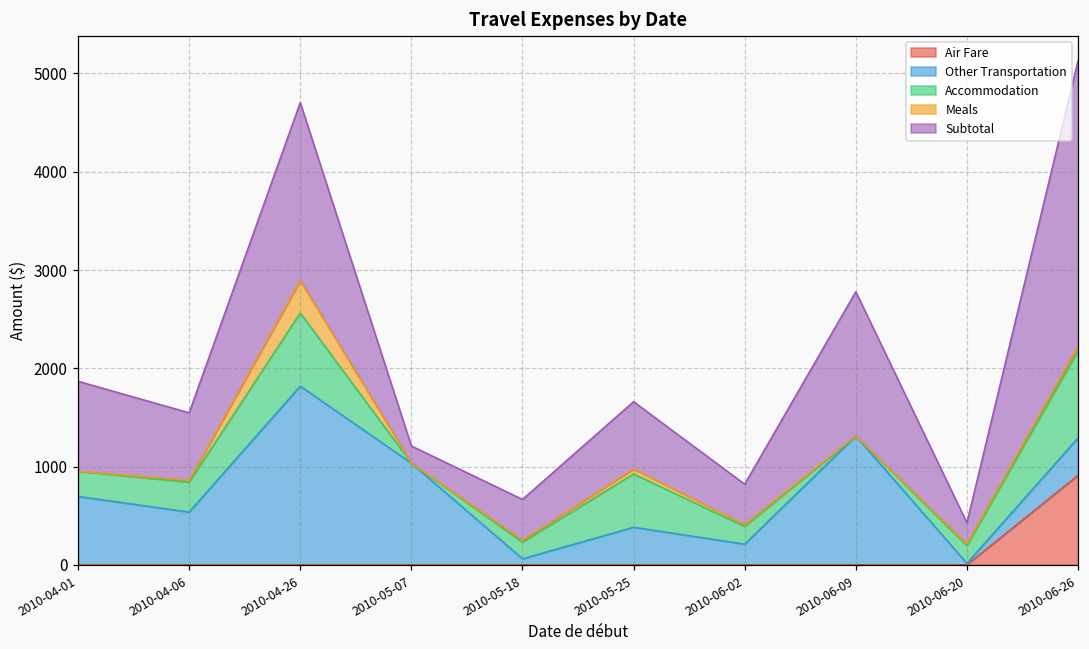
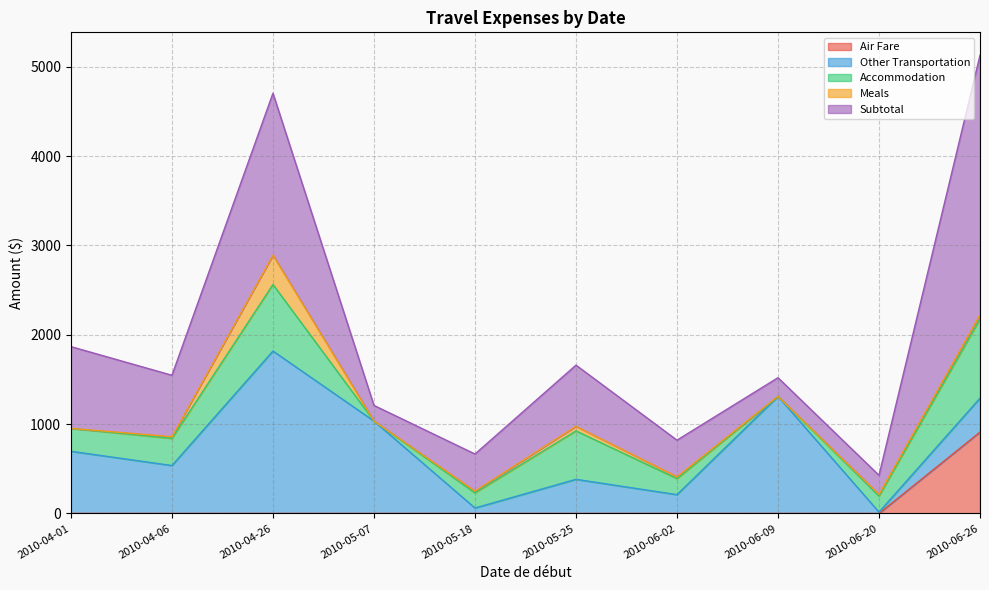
Subtotal, 2010-06-09: 1500 -> 200
